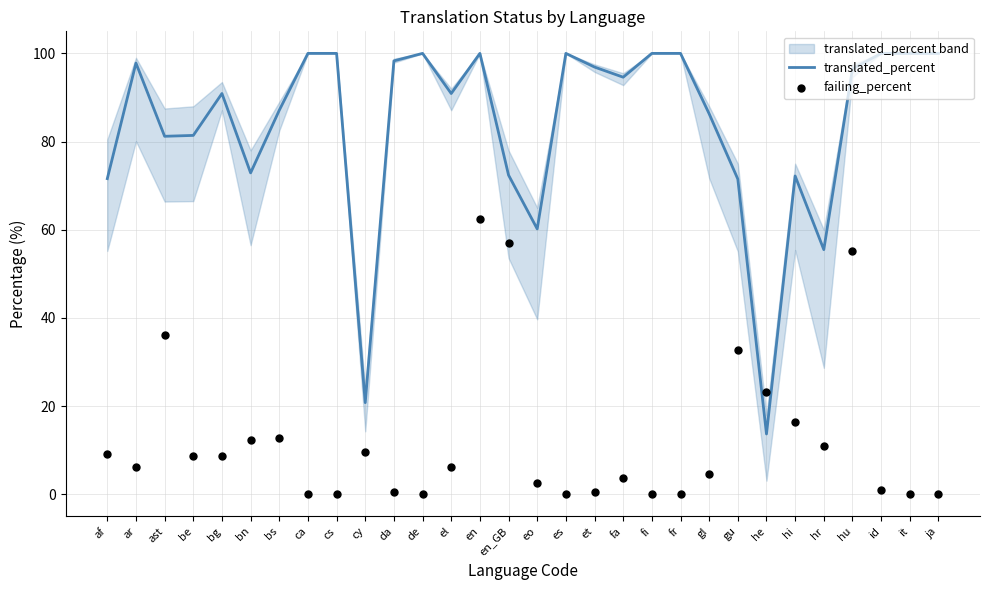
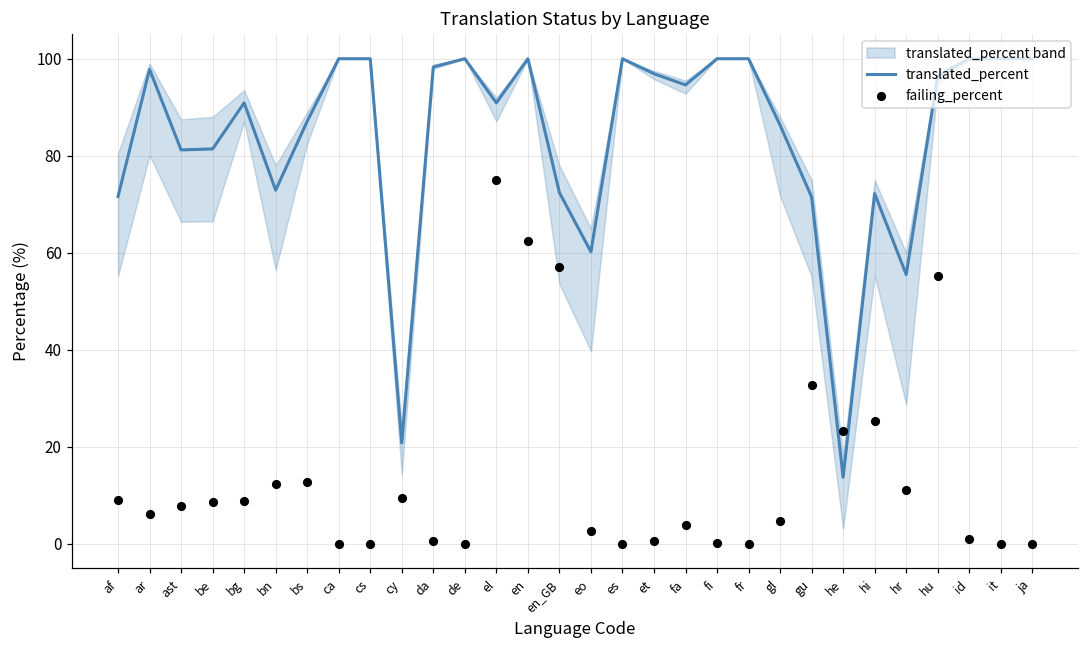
failing_percent, ast: 36 -> 8
failing_percent, el: 6 -> 75
failing_percent, hi: 16 -> 25
